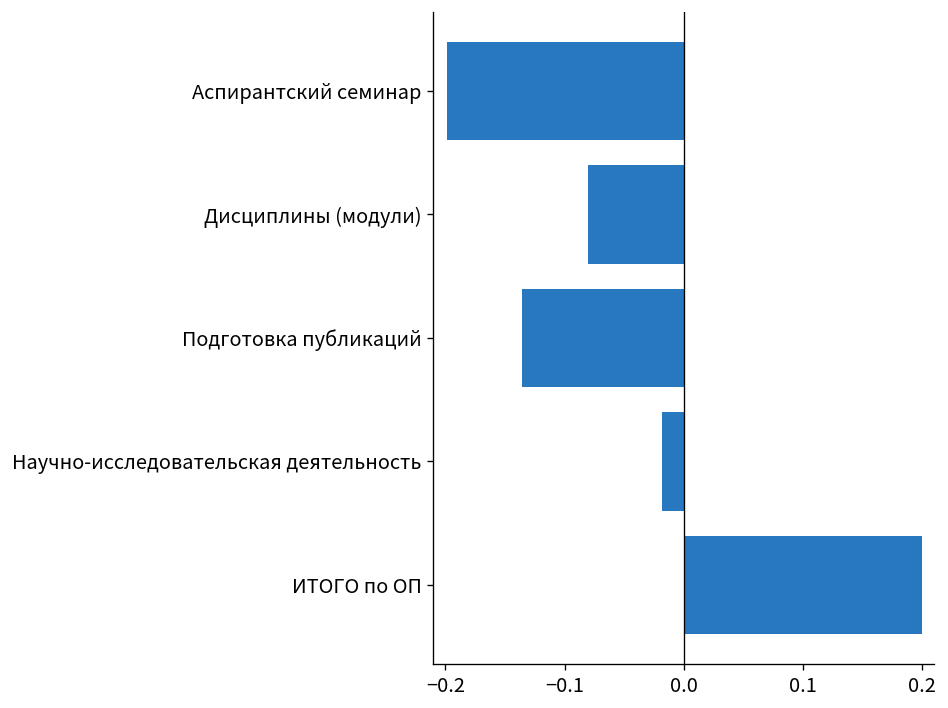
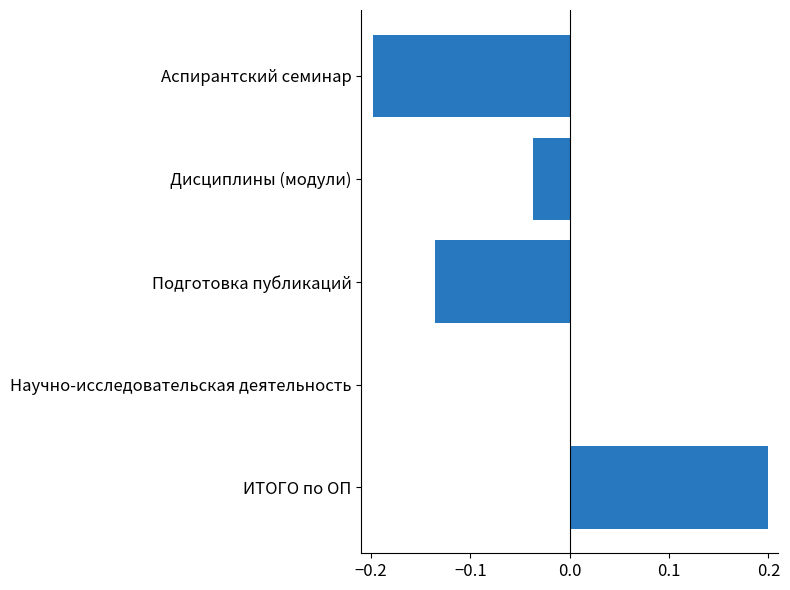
Дисциплины (модули): -0.08 -> -0.04
Научно-исследовательская деятельность: -0.02 -> 0.00
